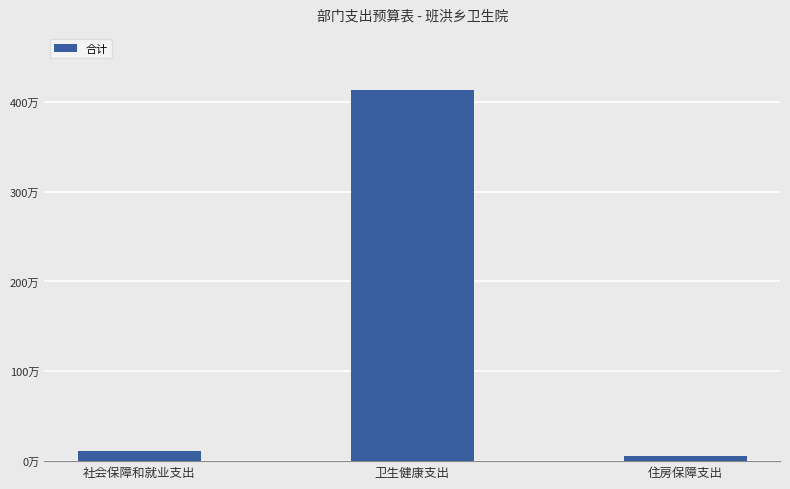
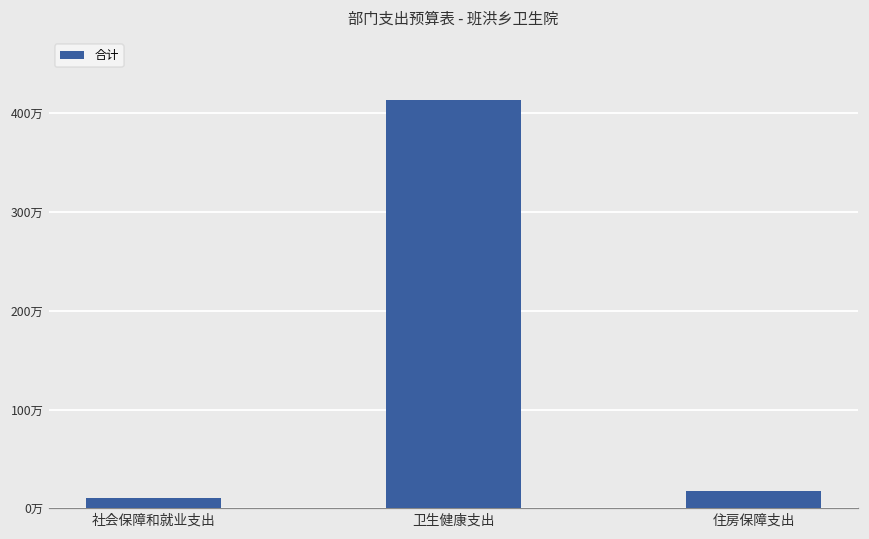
住房保障支出: 10万 -> 20万
